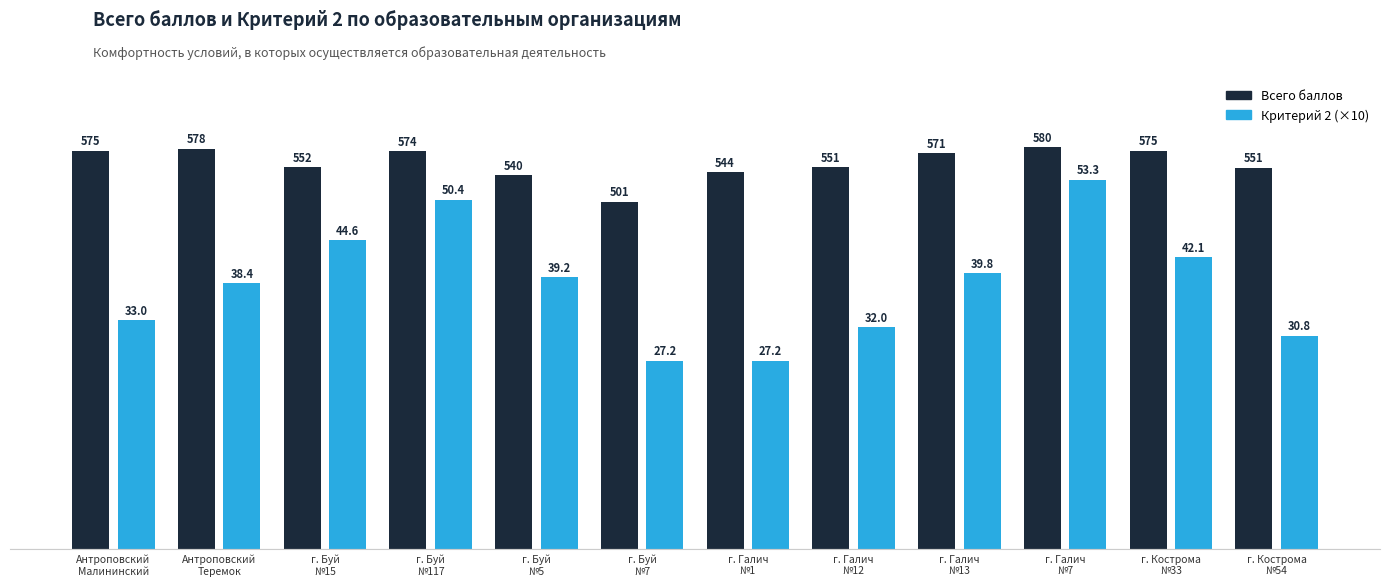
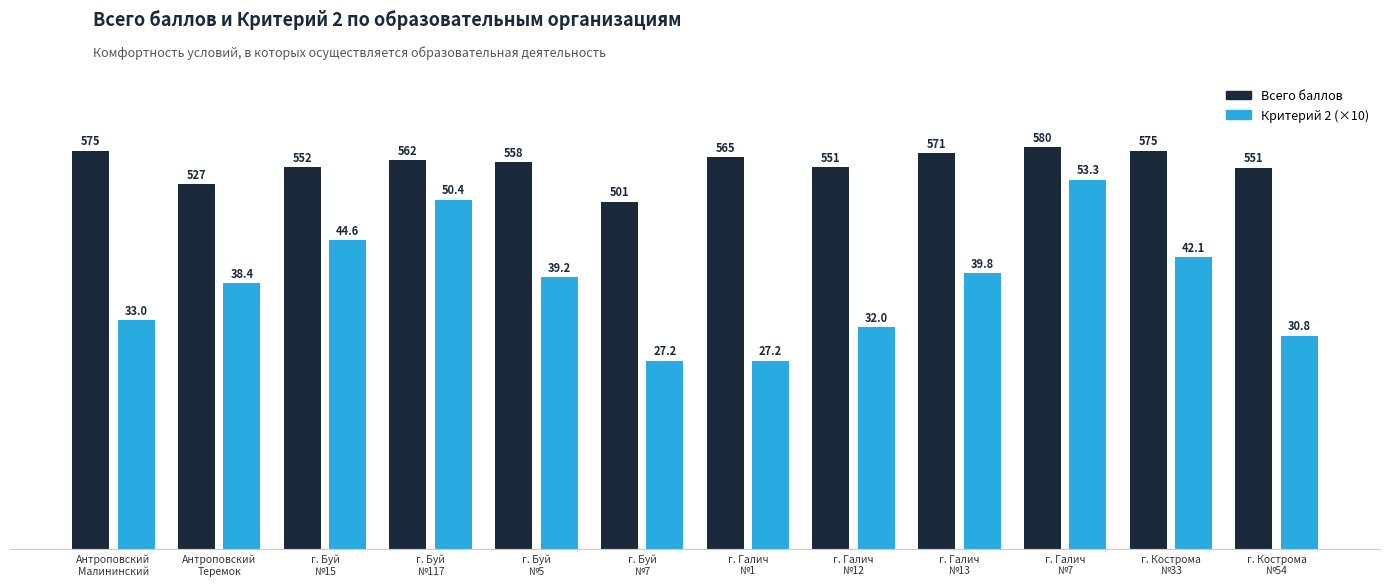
Всего баллов, Антроповский Теремок: 578 -> 527
Всего баллов, г. Буй №117: 574 -> 562
Всего баллов, г. Буй №5: 540 -> 558
Всего баллов, г. Галич №1: 544 -> 565
